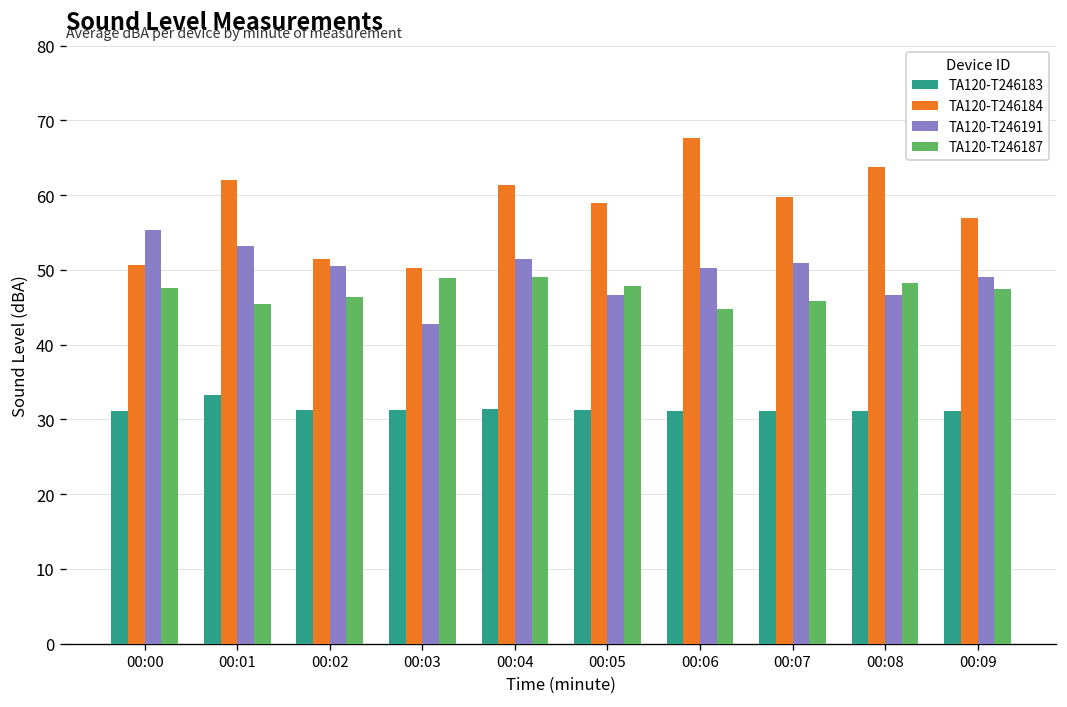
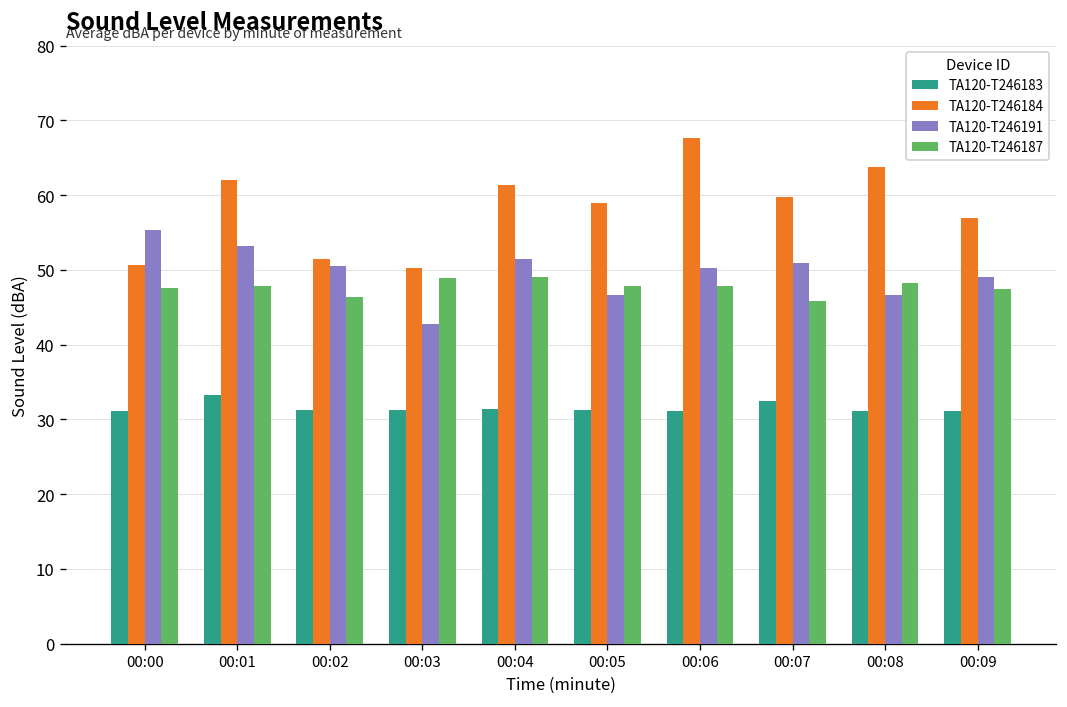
TA120-T246187, 00:01: 45 -> 48
TA120-T246187, 00:06: 45 -> 48
TA120-T246183, 00:07: 31 -> 33
